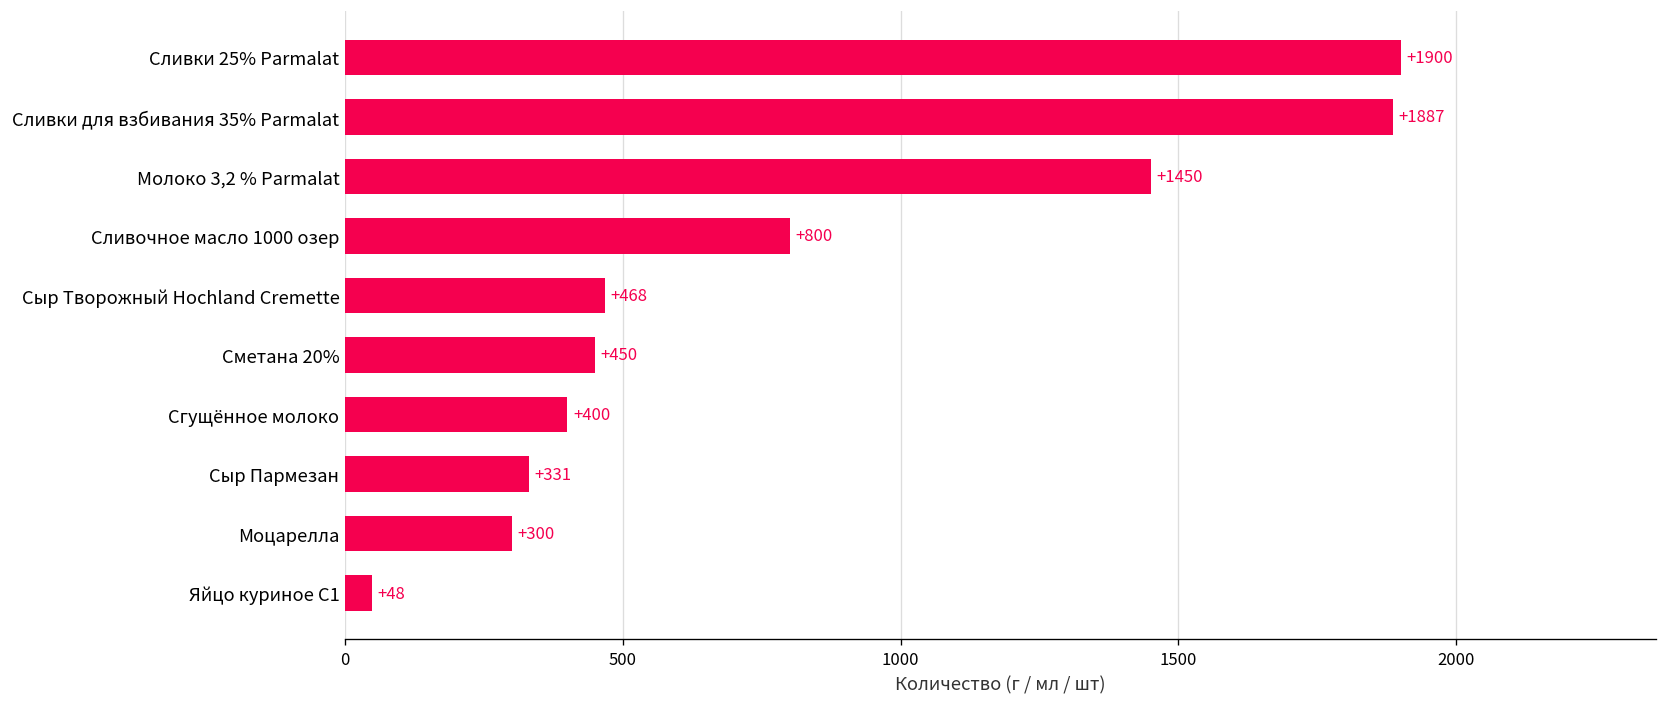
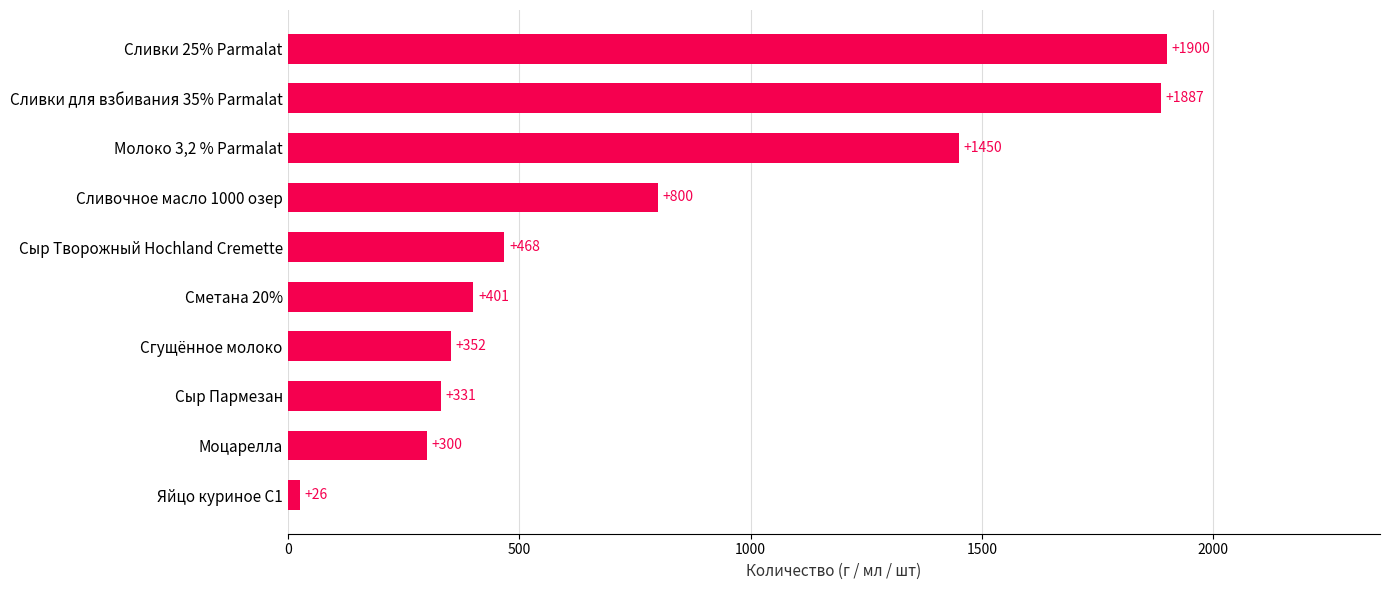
Сметана 20%: +450 -> +401
Сгущённое молоко: +400 -> +352
Яйцо куриное С1: +48 -> +26
